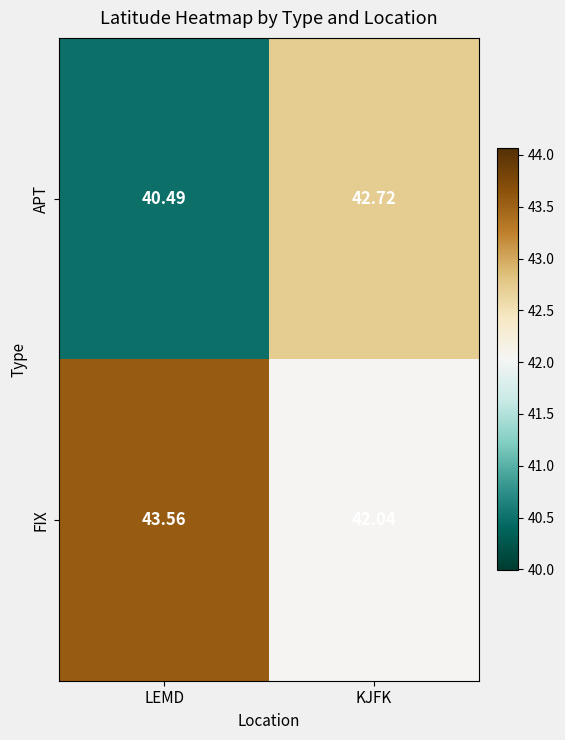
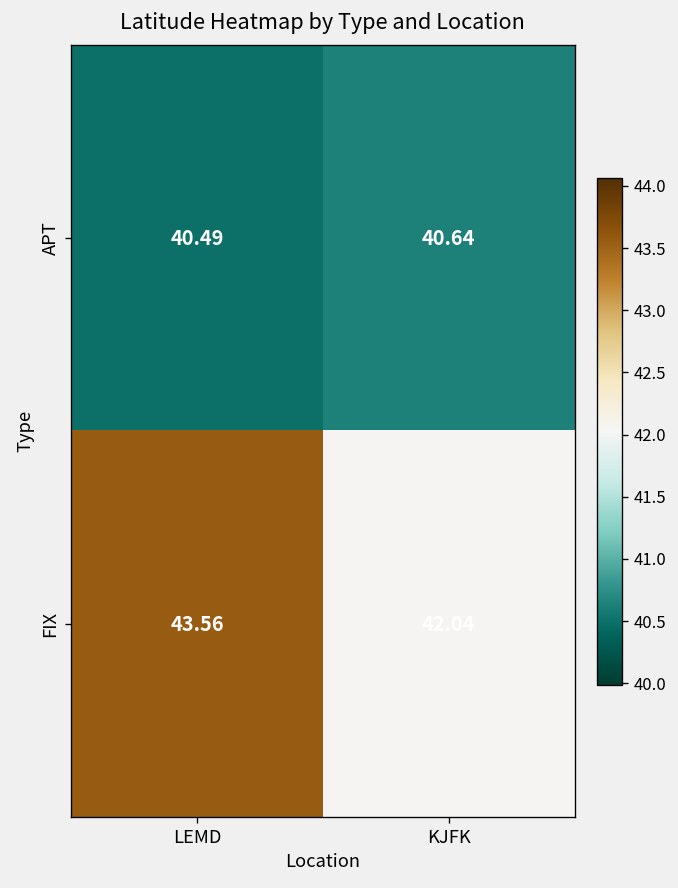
APT, KJFK: 42.72 -> 40.64
